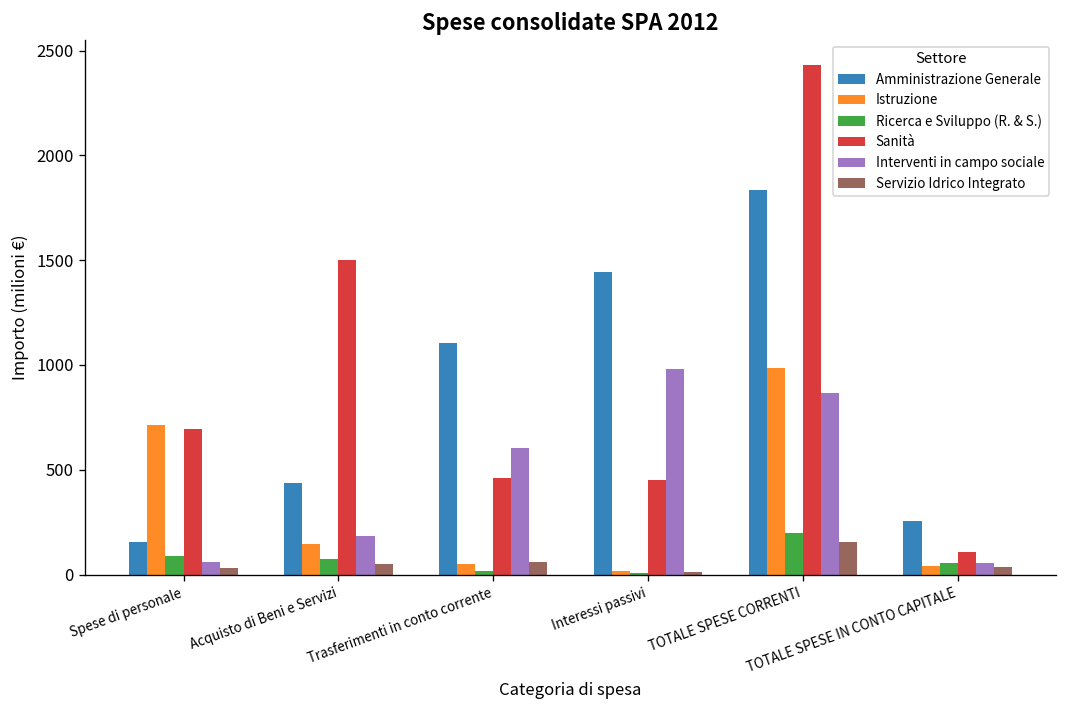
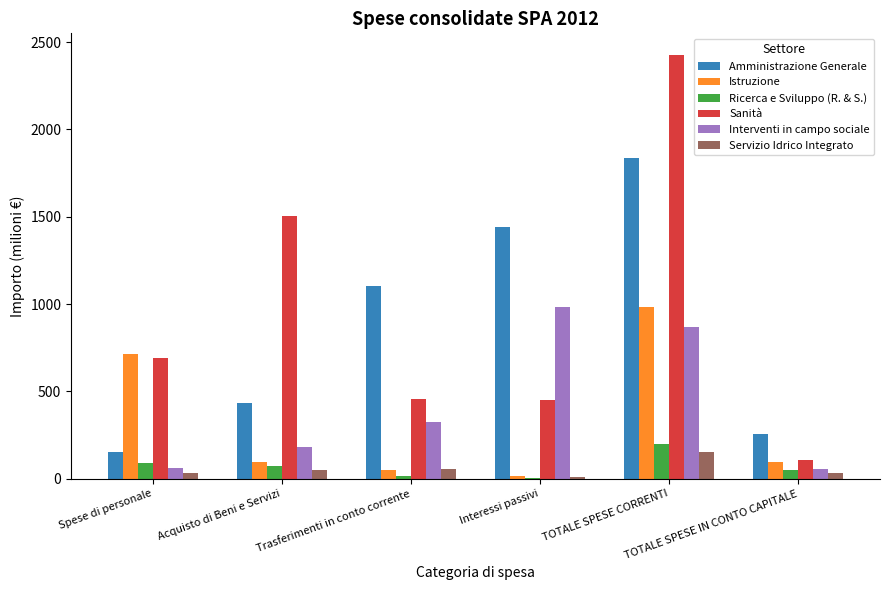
Istruzione, Acquisto di Beni e Servizi: 150 -> 90
Interventi in campo sociale, Trasferimenti in conto corrente: 600 -> 320
Istruzione, TOTALE SPESE IN CONTO CAPITALE: 40 -> 100
